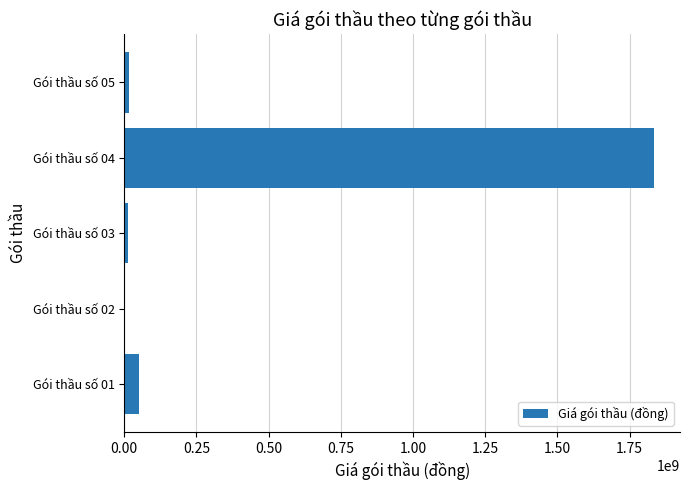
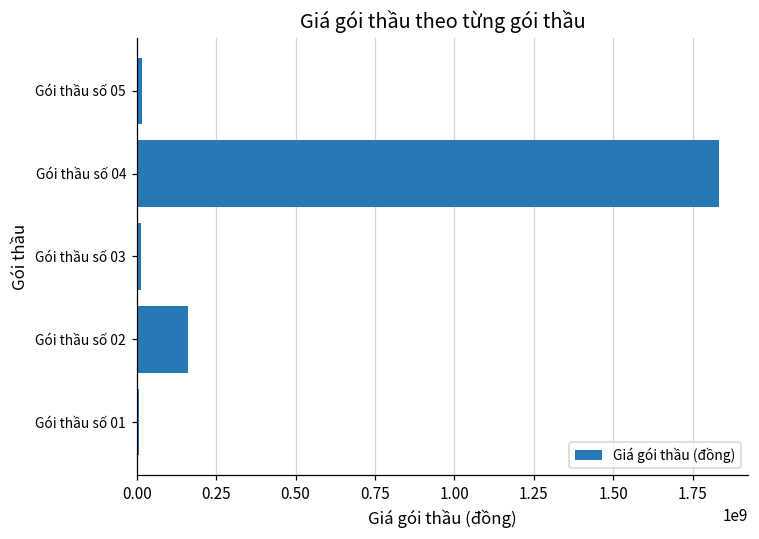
Gói thầu số 02: 0 -> 160000000
Gói thầu số 01: 50000000 -> 10000000
